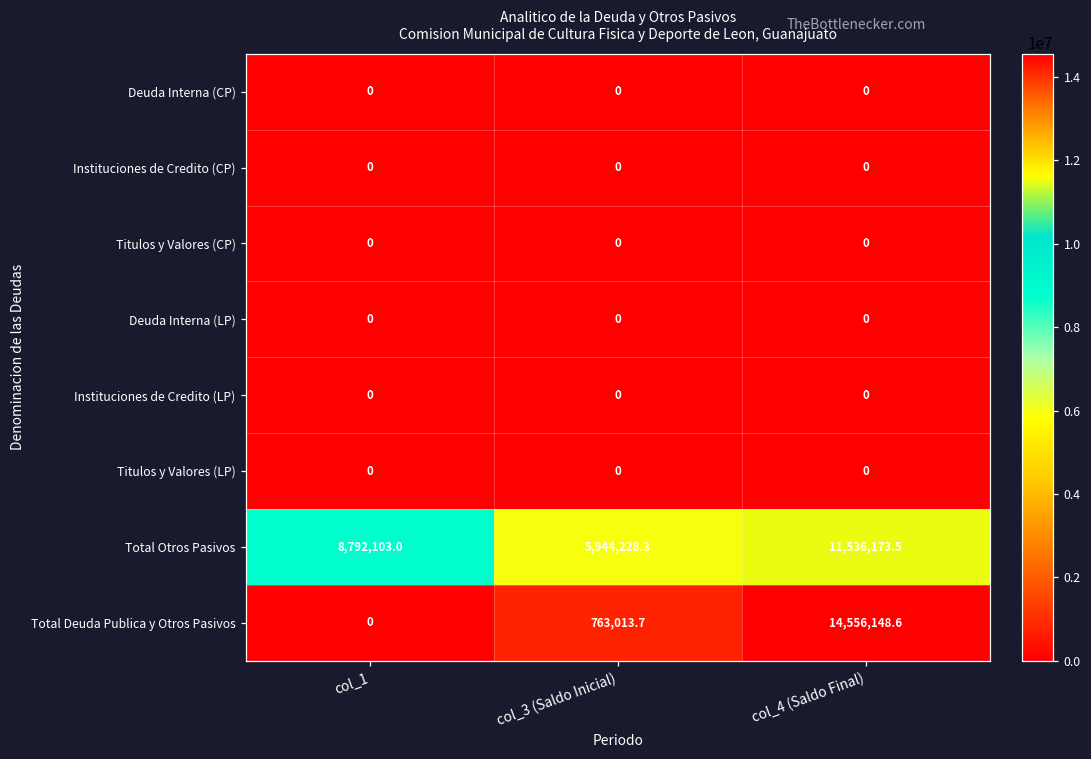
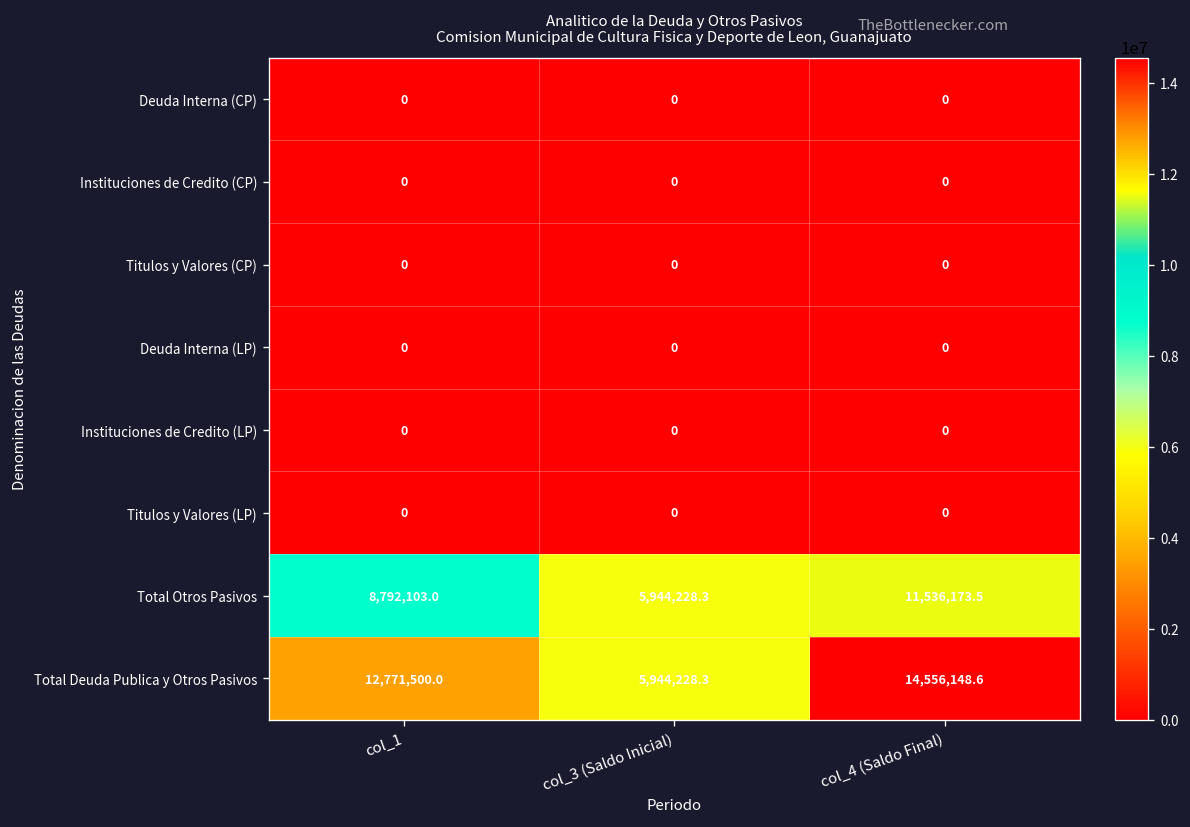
Total Deuda Publica y Otros Pasivos, col_1: 0 -> 12,771,500.0
Total Deuda Publica y Otros Pasivos, col_3 (Saldo Inicial): 763,013.7 -> 5,944,228.3
